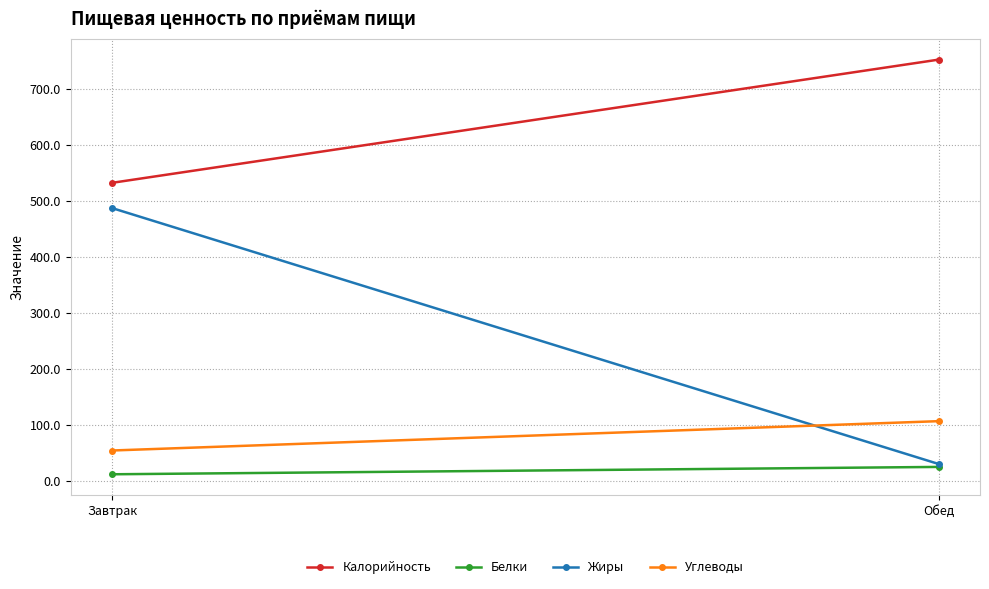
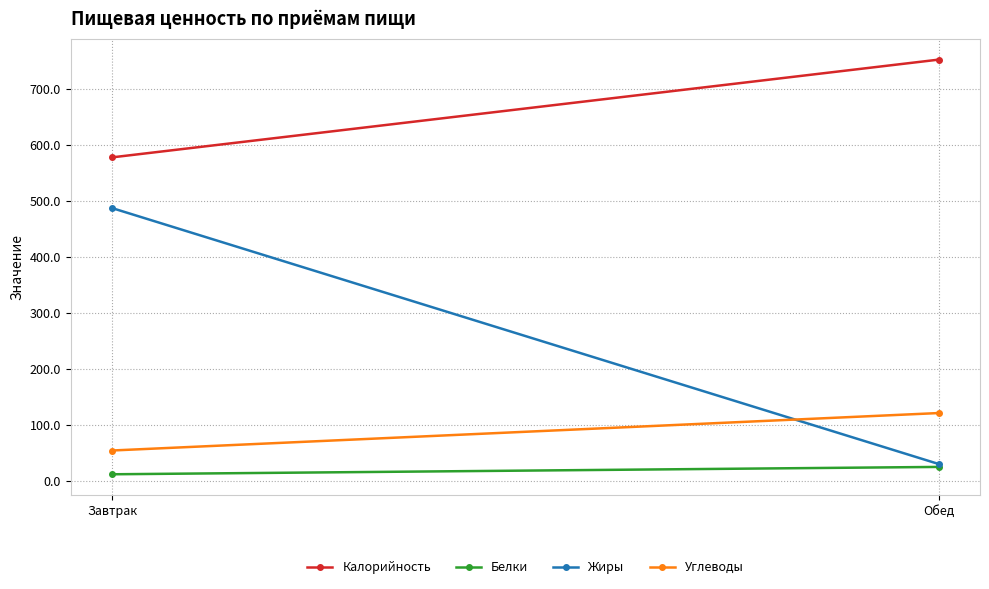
Калорийность, Завтрак: 530 -> 580
Углеводы, Обед: 110 -> 120
